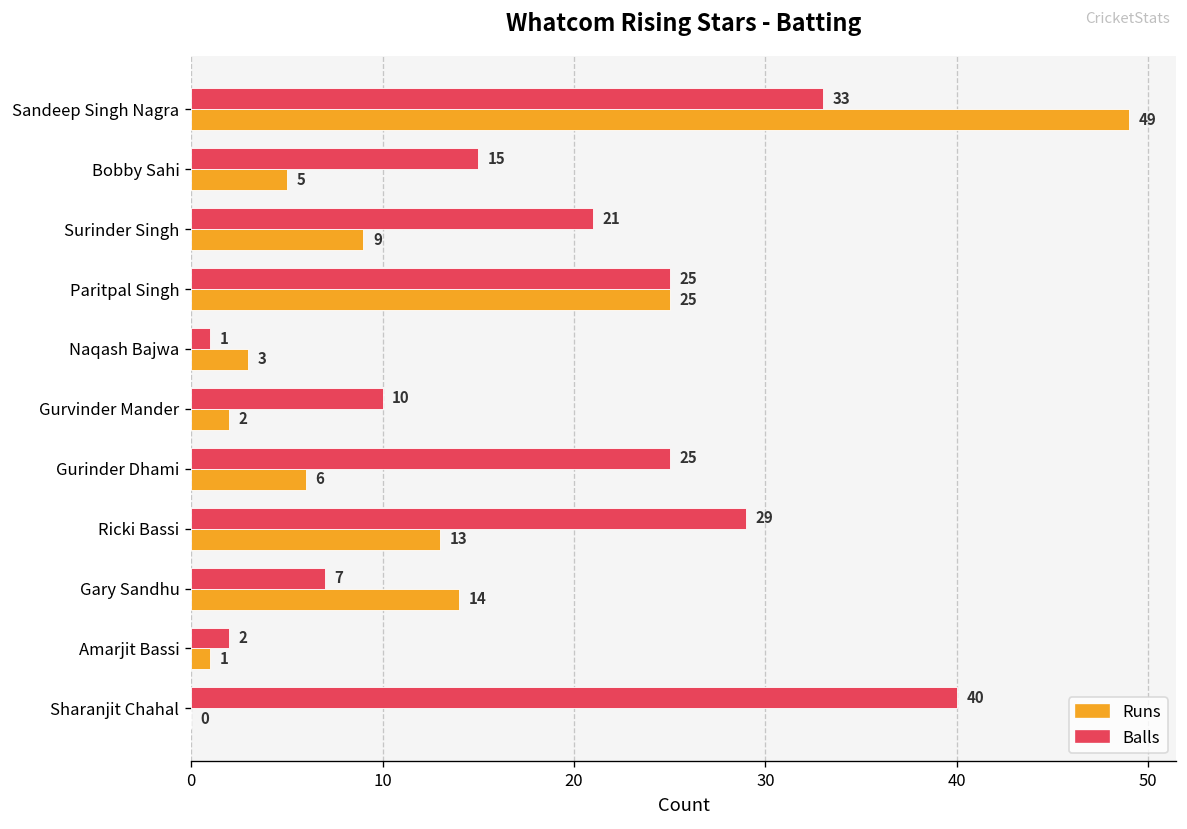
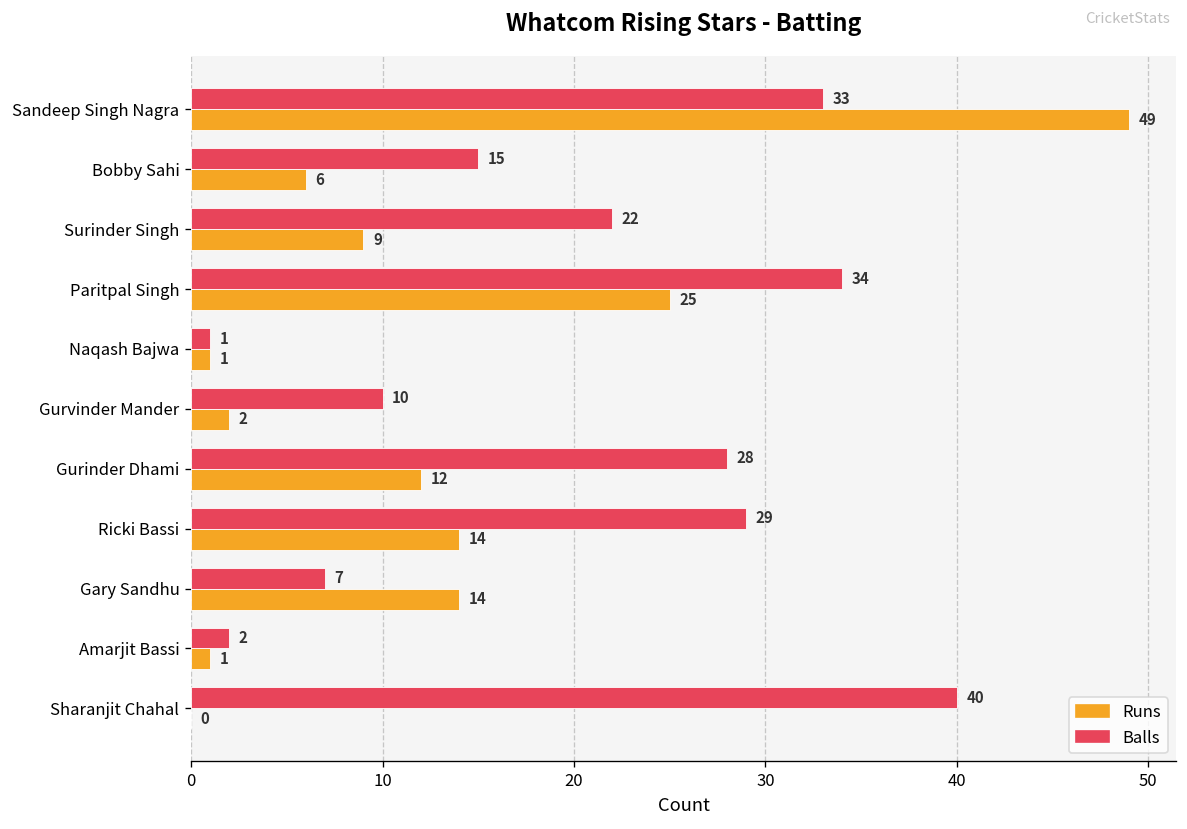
Runs, Bobby Sahi: 5 -> 6
Balls, Surinder Singh: 21 -> 22
Balls, Paritpal Singh: 25 -> 34
Runs, Naqash Bajwa: 3 -> 1
Balls, Gurinder Dhami: 25 -> 28
Runs, Gurinder Dhami: 6 -> 12
Runs, Ricki Bassi: 13 -> 14
